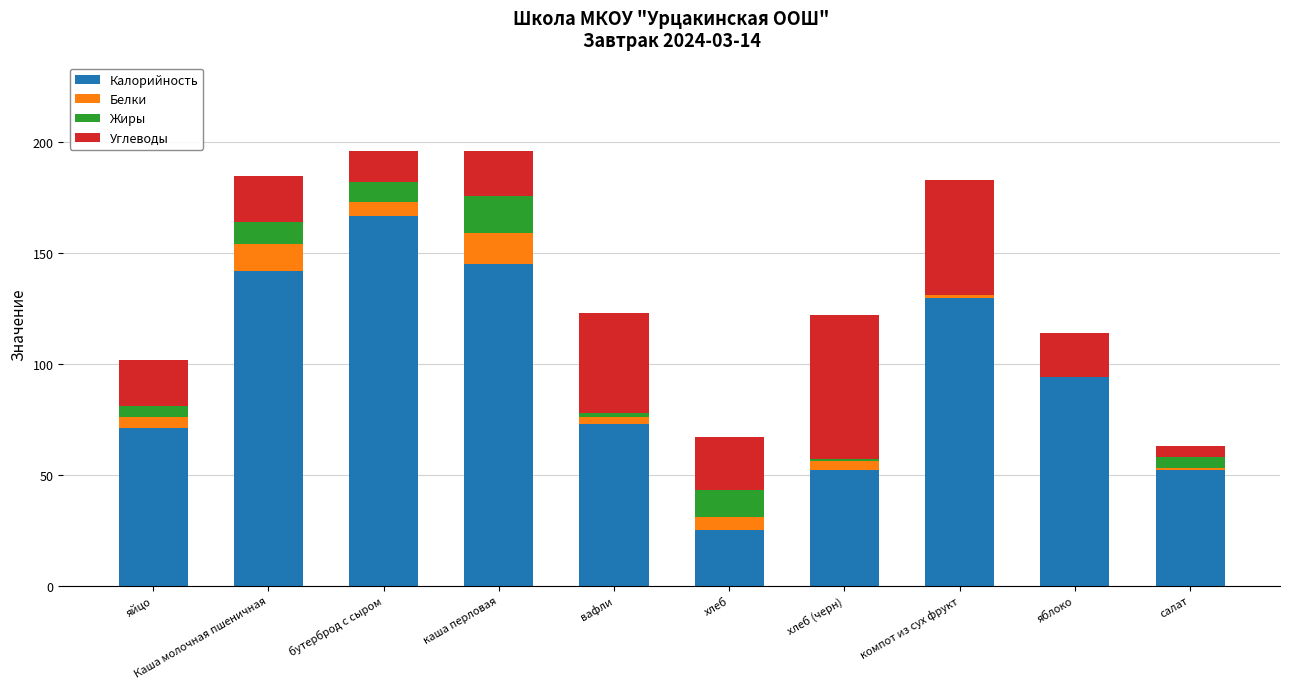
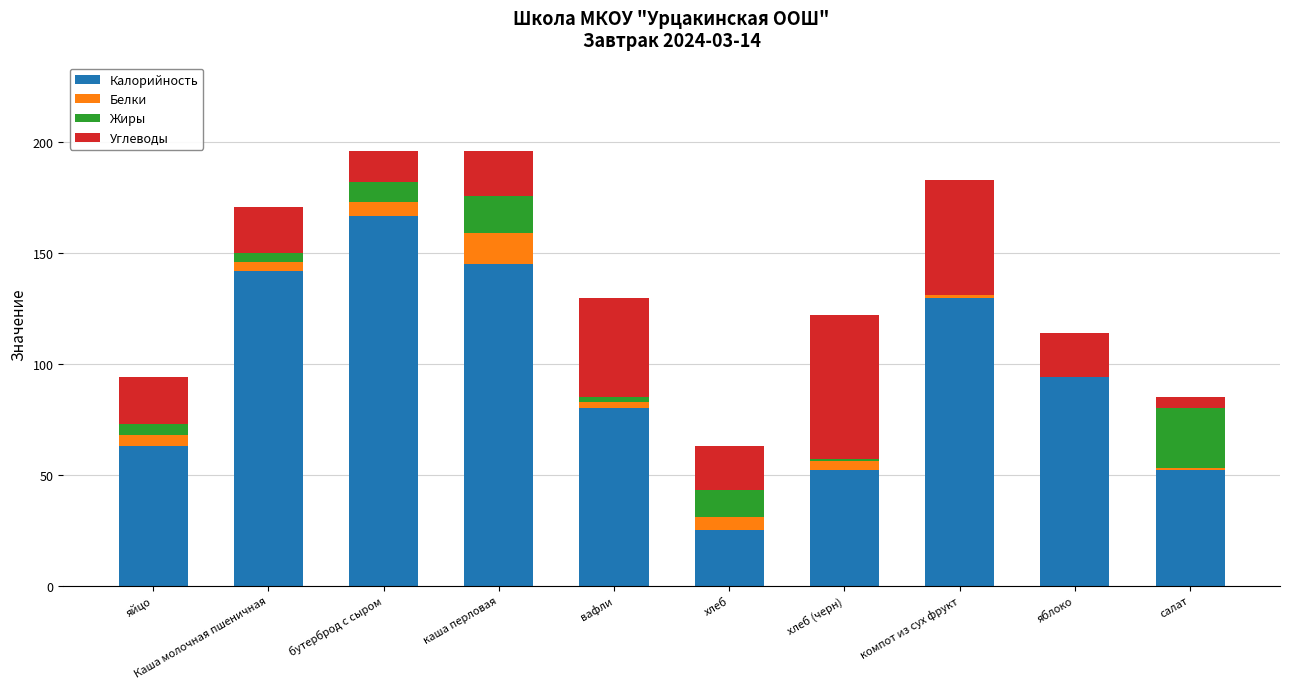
Калорийность, яйцо: 71 -> 63
Белки, Каша молочная пшеничная: 12 -> 4
Жиры, Каша молочная пшеничная: 10 -> 4
Калорийность, вафли: 73 -> 80
Углеводы, хлеб: 24 -> 20
Жиры, салат: 5 -> 27
